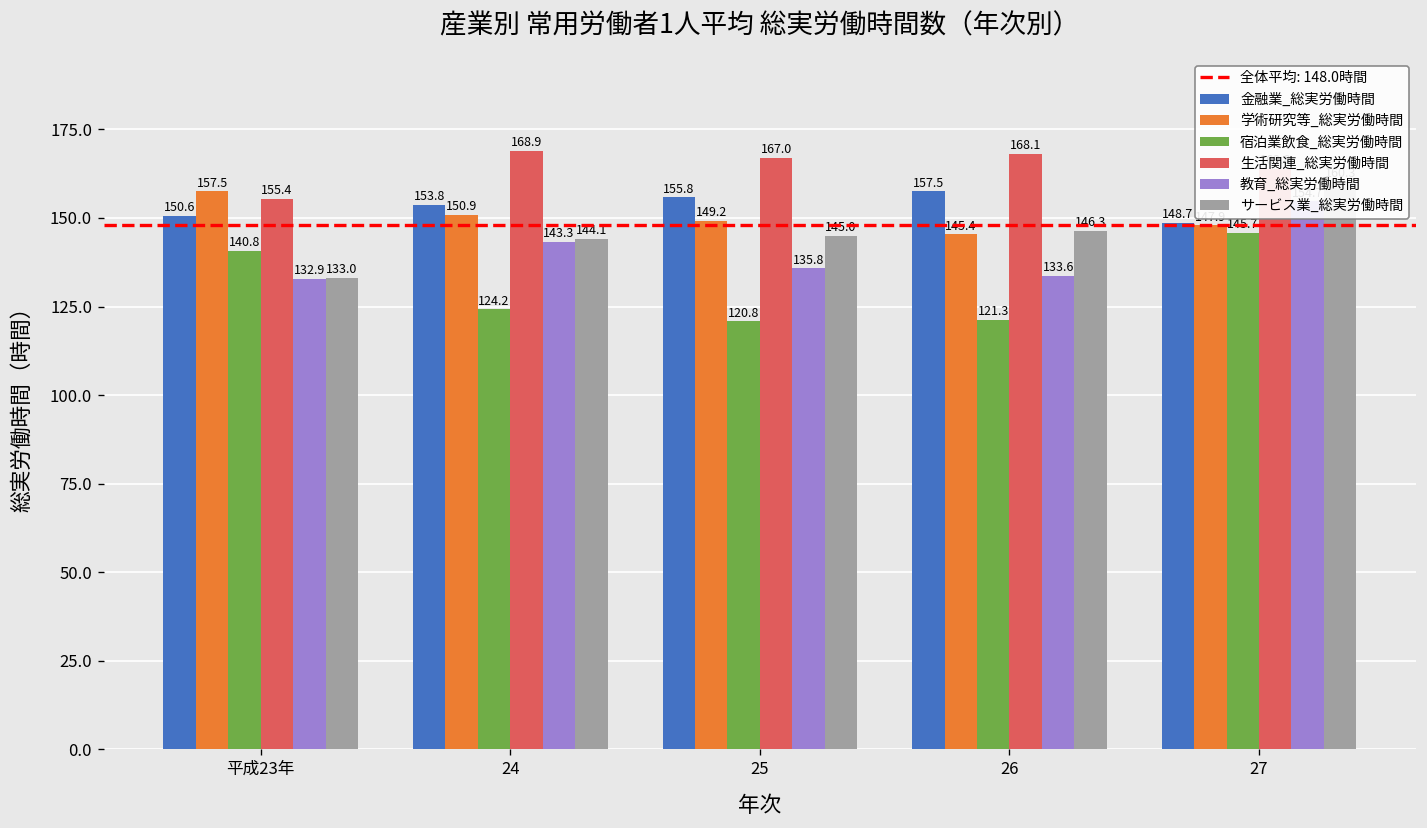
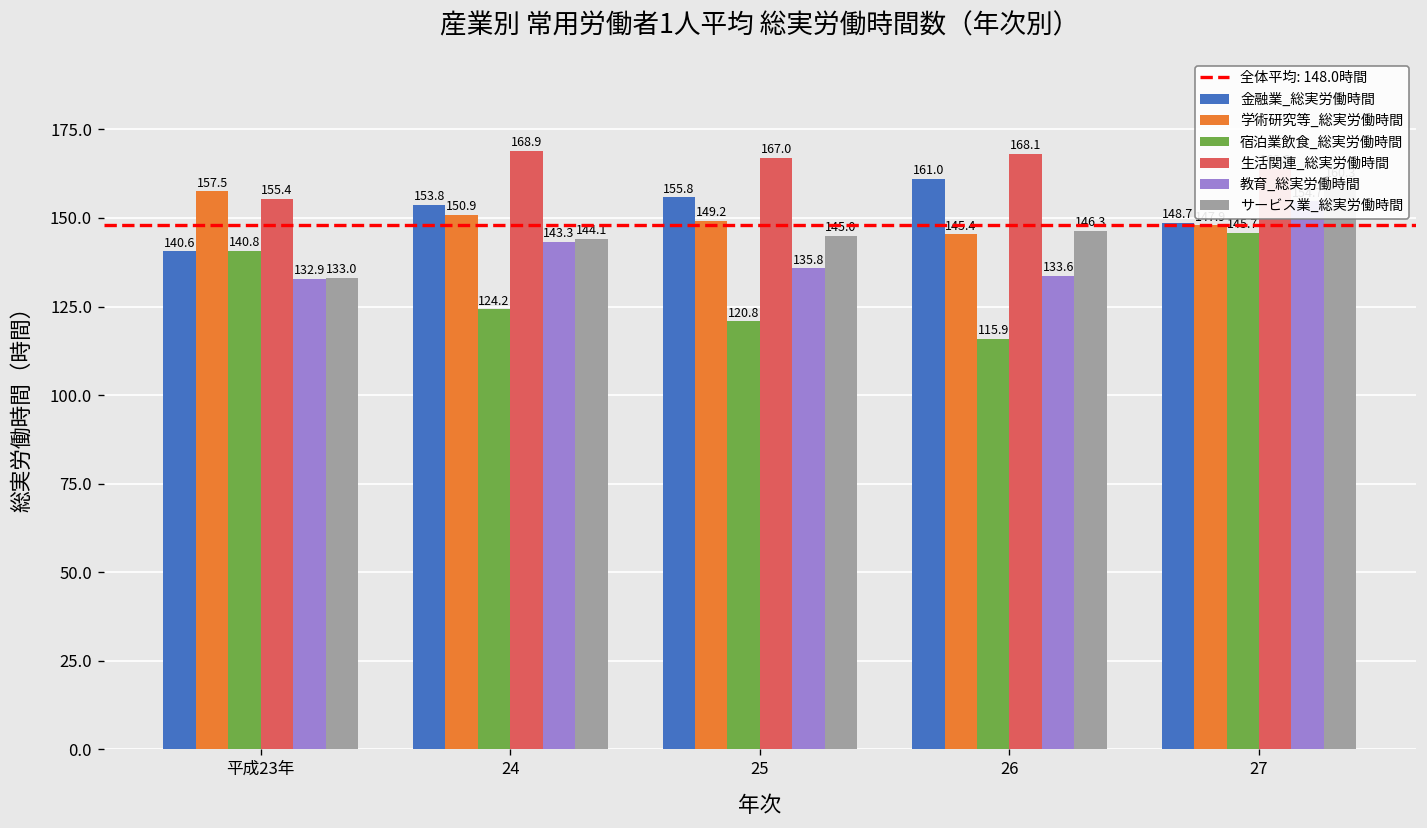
金融業_総実労働時間, 平成23年: 150.6 -> 140.6
金融業_総実労働時間, 26: 157.5 -> 161.0
宿泊業飲食_総実労働時間, 26: 121.3 -> 115.9
